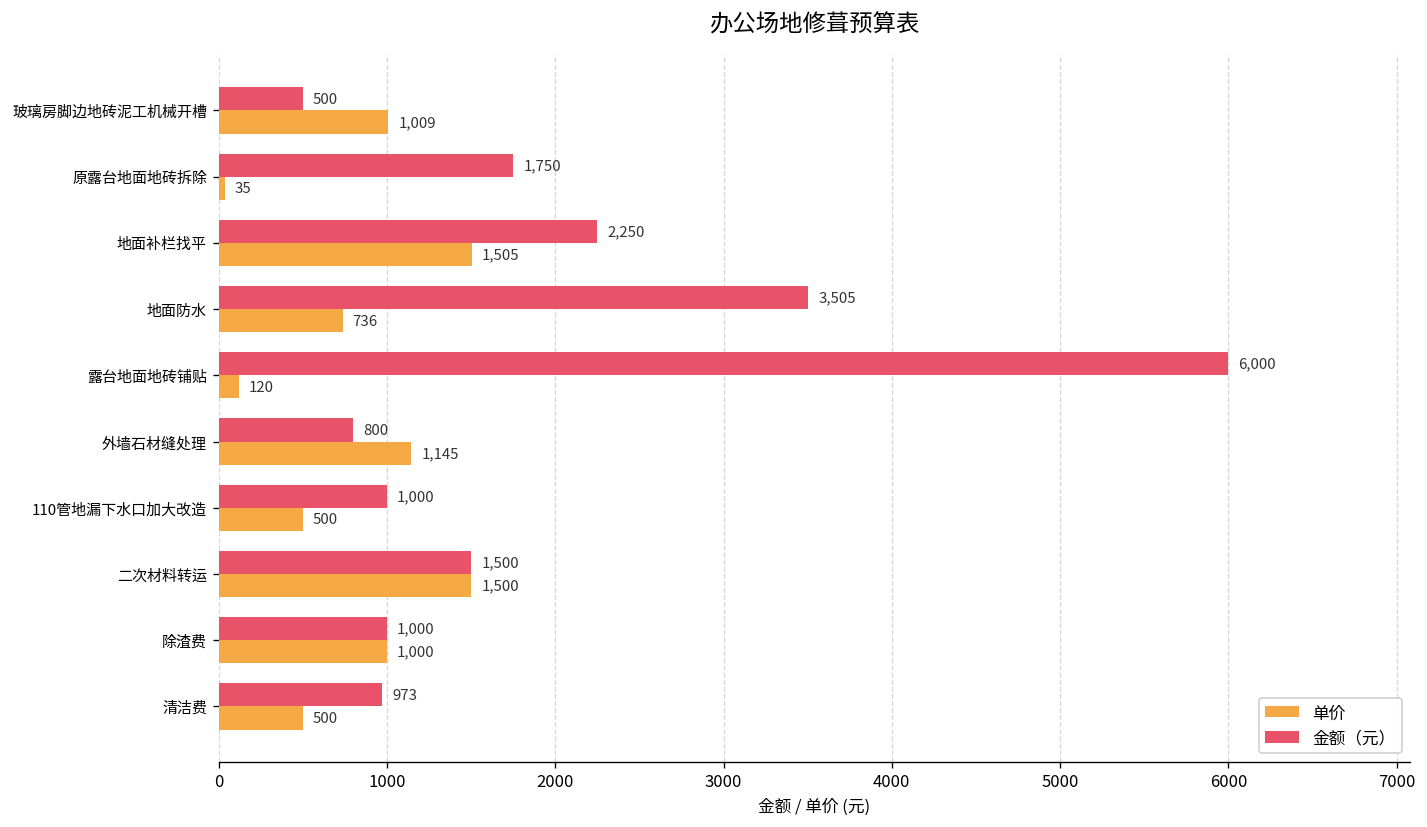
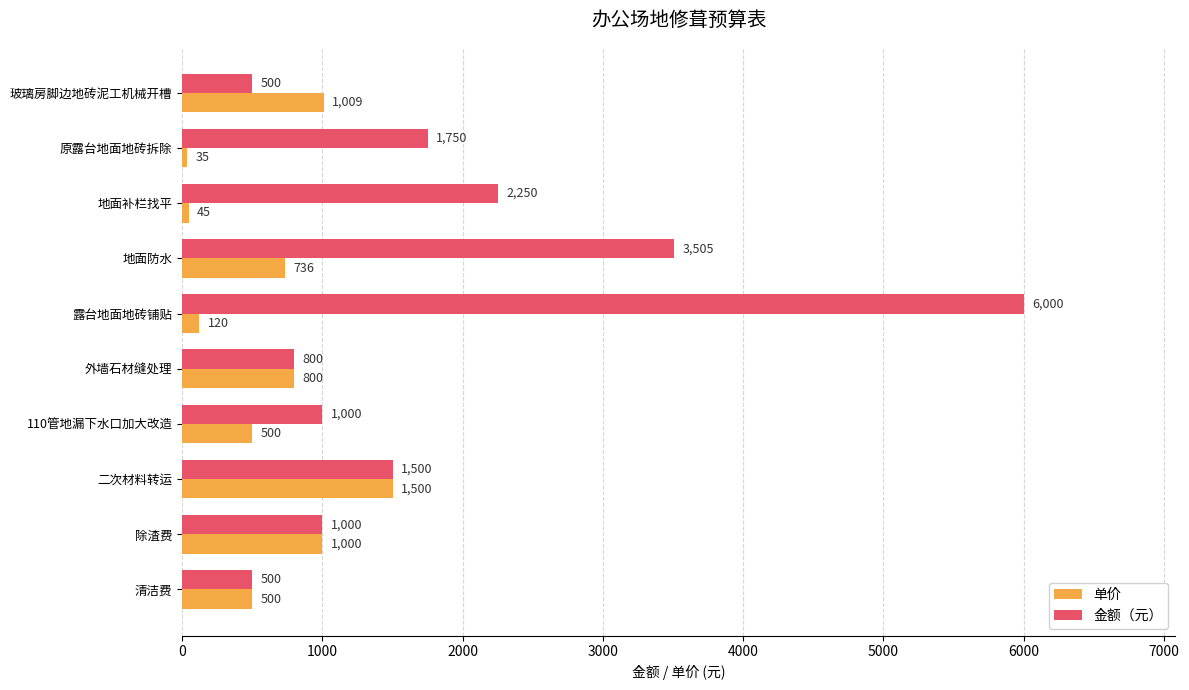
单价, 地面补栏找平: 1,505 -> 45
单价, 外墙石材缝处理: 1,145 -> 800
金额（元）, 清洁费: 973 -> 500
